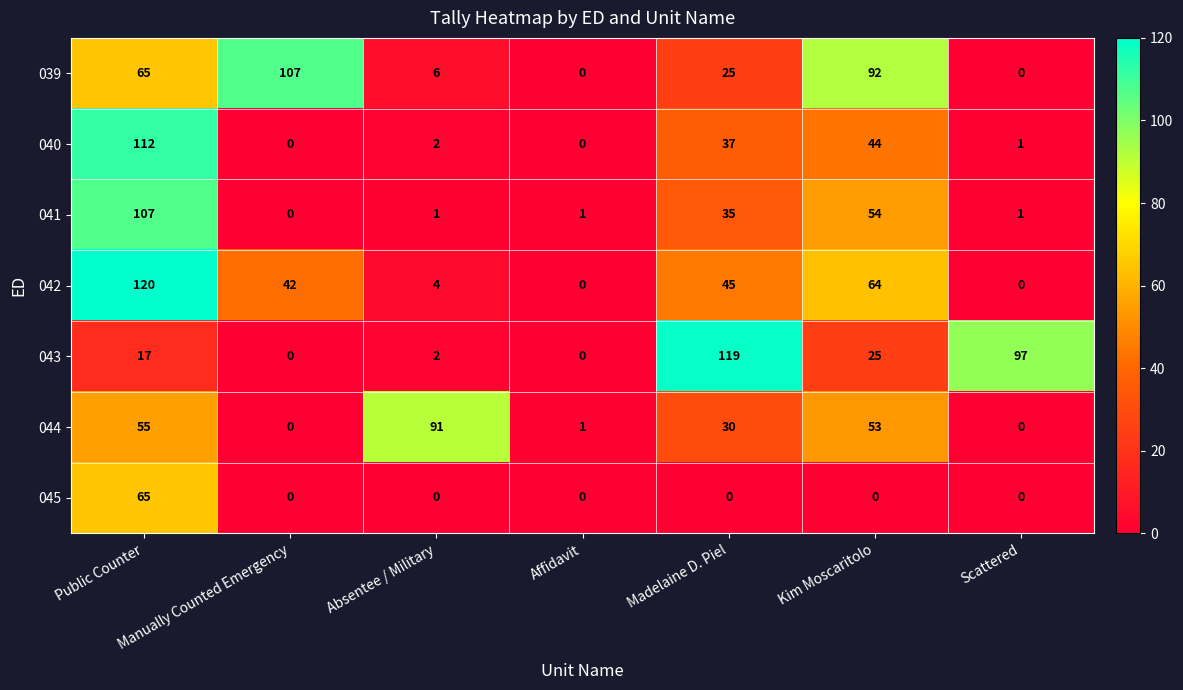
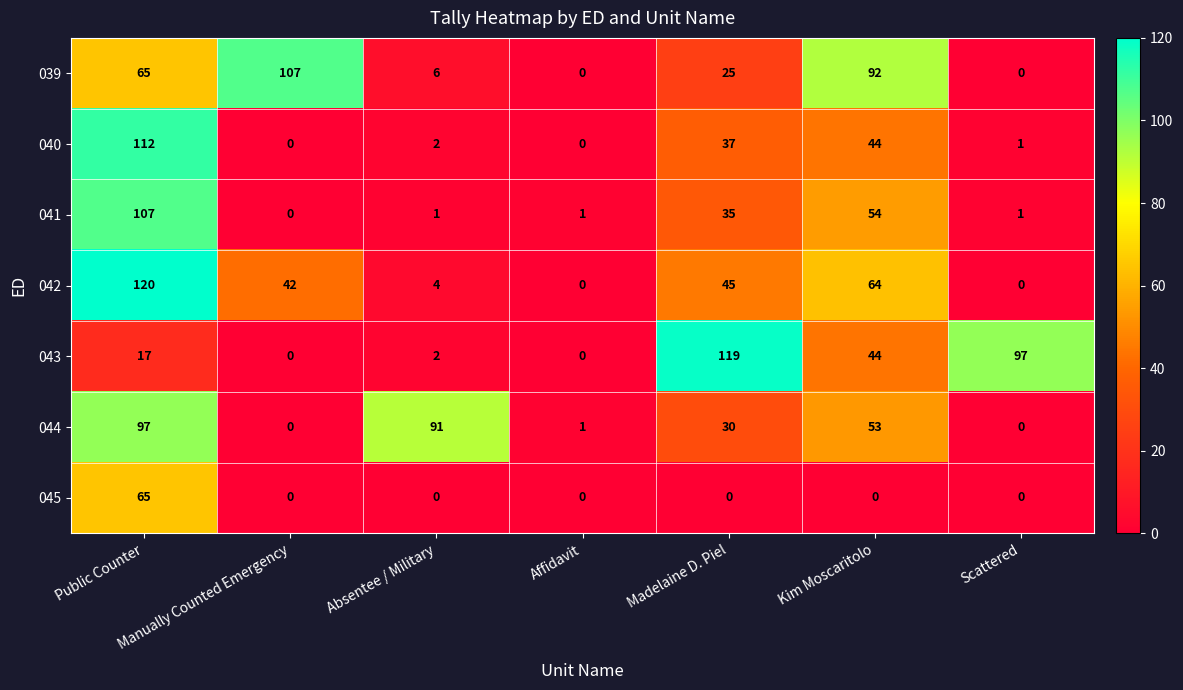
043, Kim Moscaritolo: 25 -> 44
044, Public Counter: 55 -> 97
